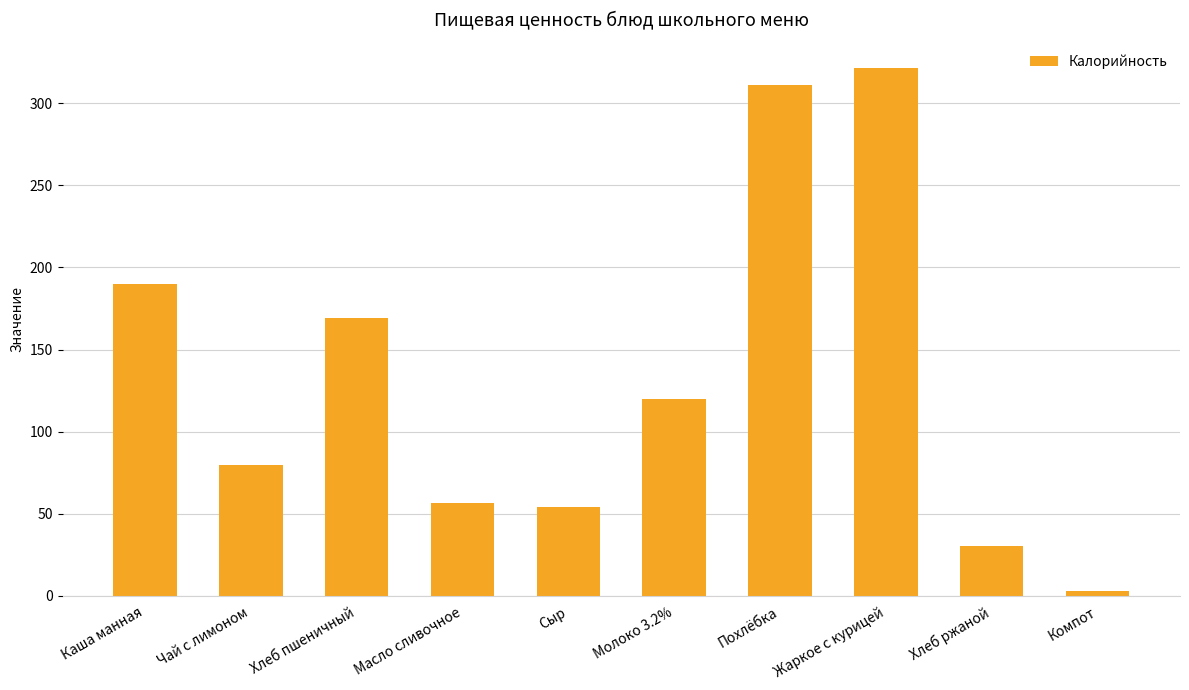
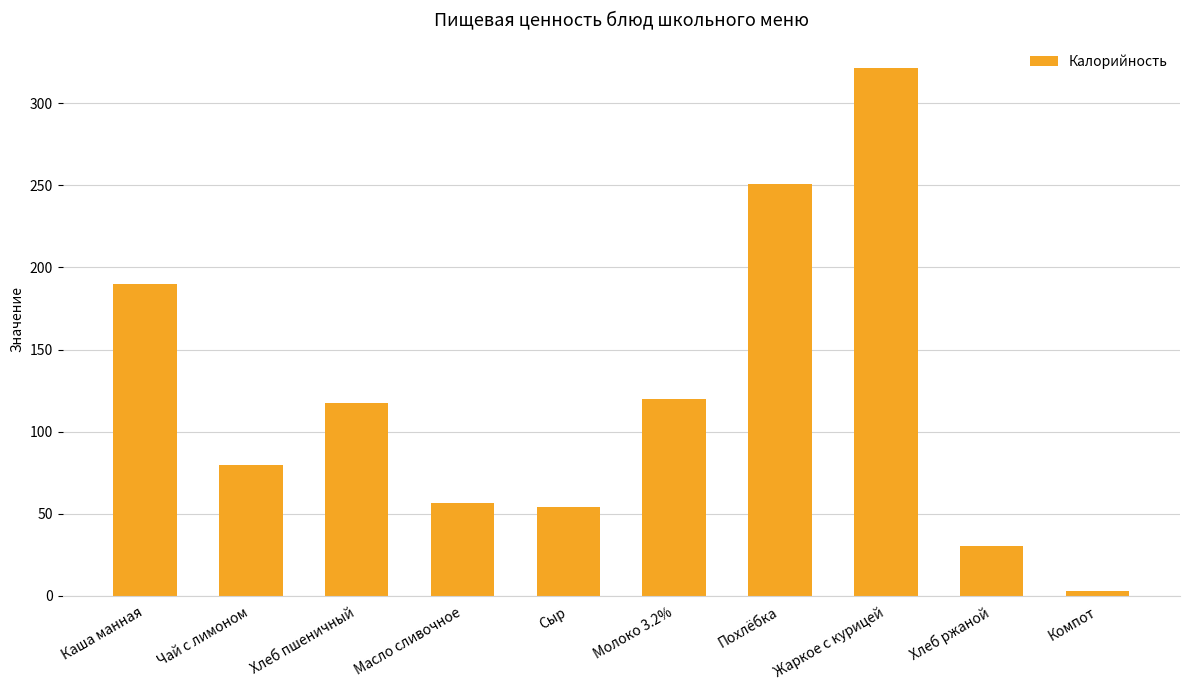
Хлеб пшеничный: 170 -> 117
Похлёбка: 311 -> 251
